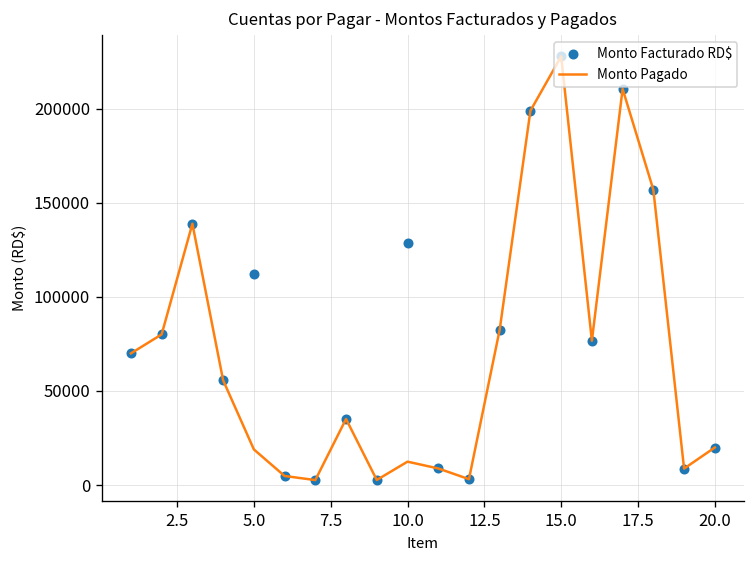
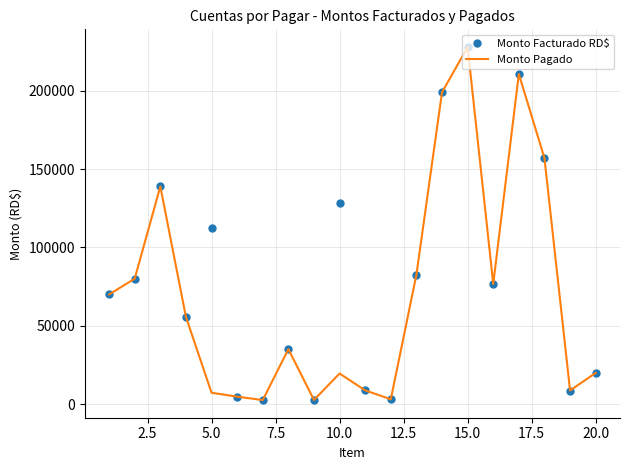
Monto Pagado, 5.0: 19000 -> 7000
Monto Pagado, 10.0: 12000 -> 20000
